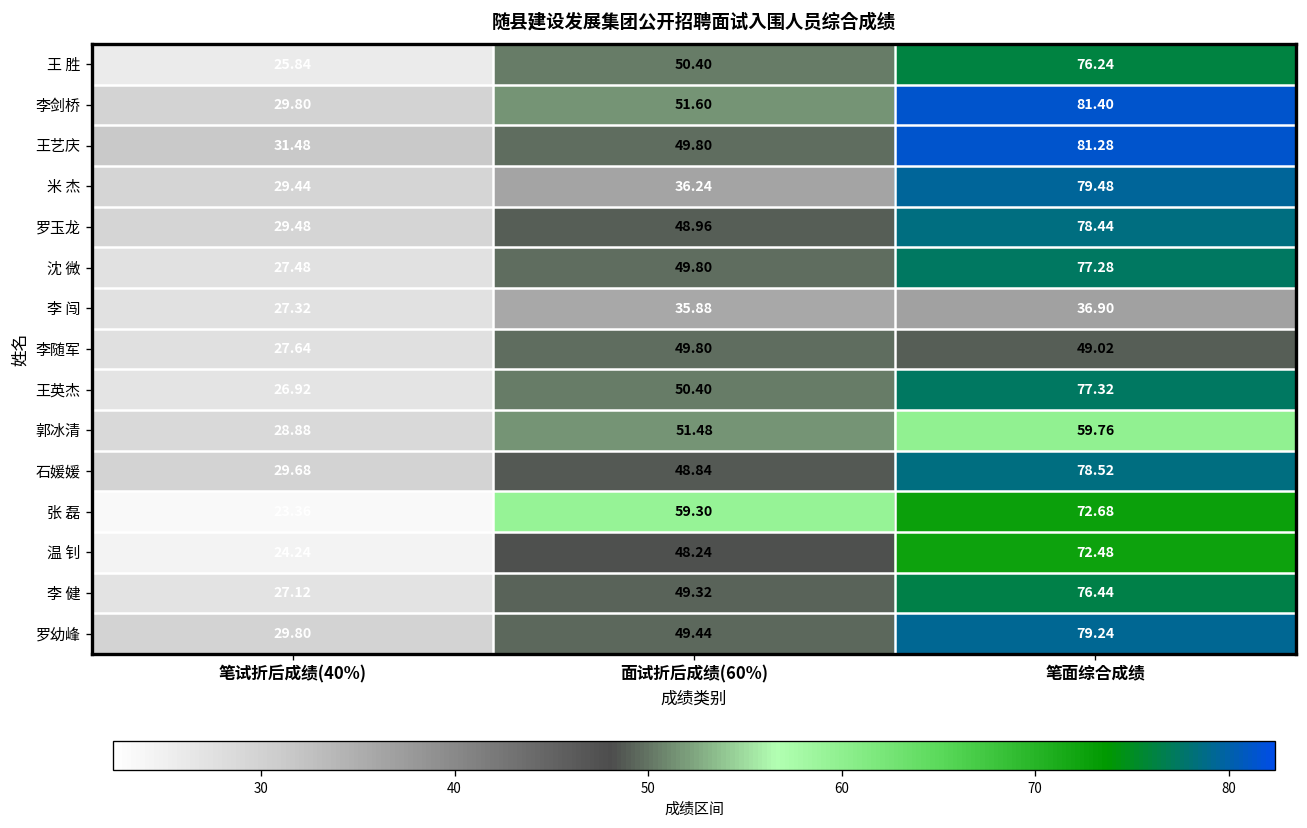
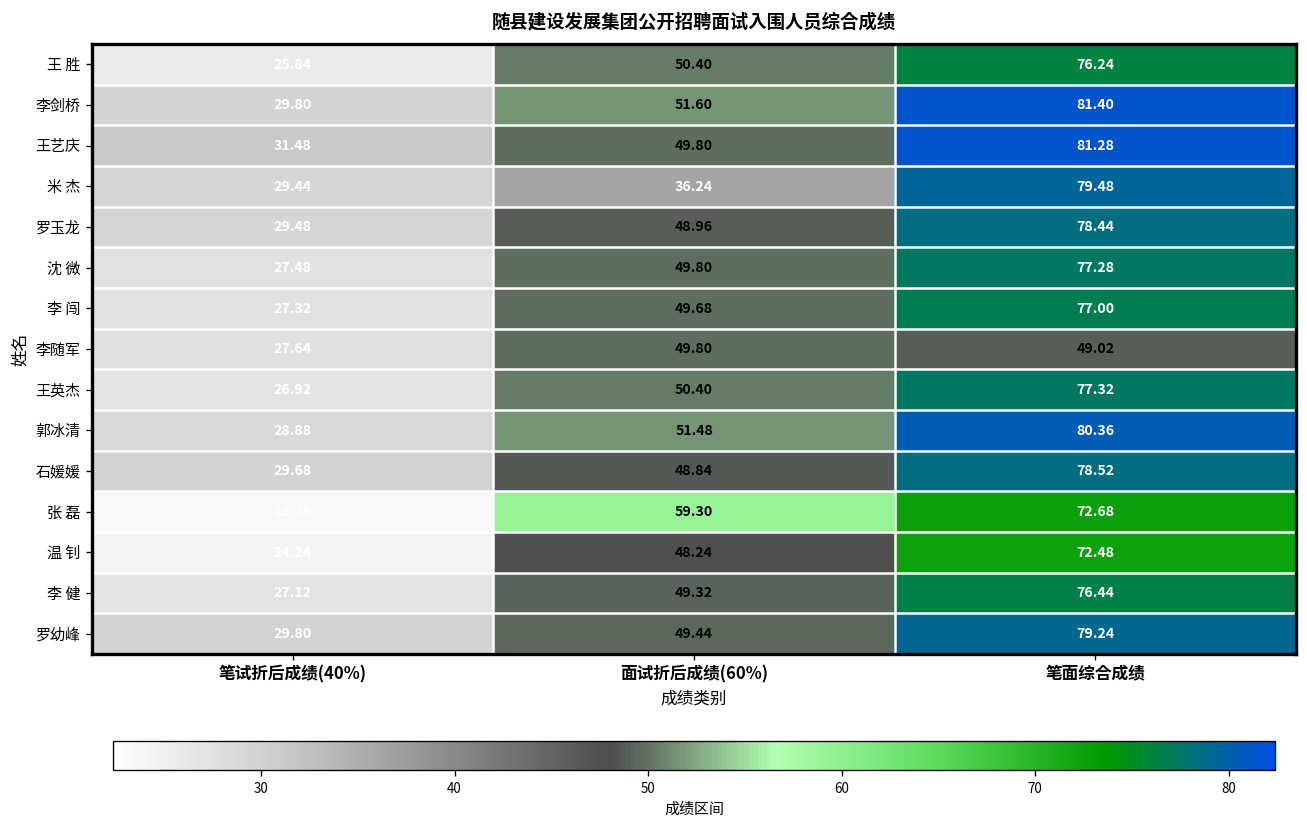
李 闯, 面试折后成绩(60%): 35.88 -> 49.68
李 闯, 笔面综合成绩: 36.90 -> 77.00
郭冰清, 笔面综合成绩: 59.76 -> 80.36
